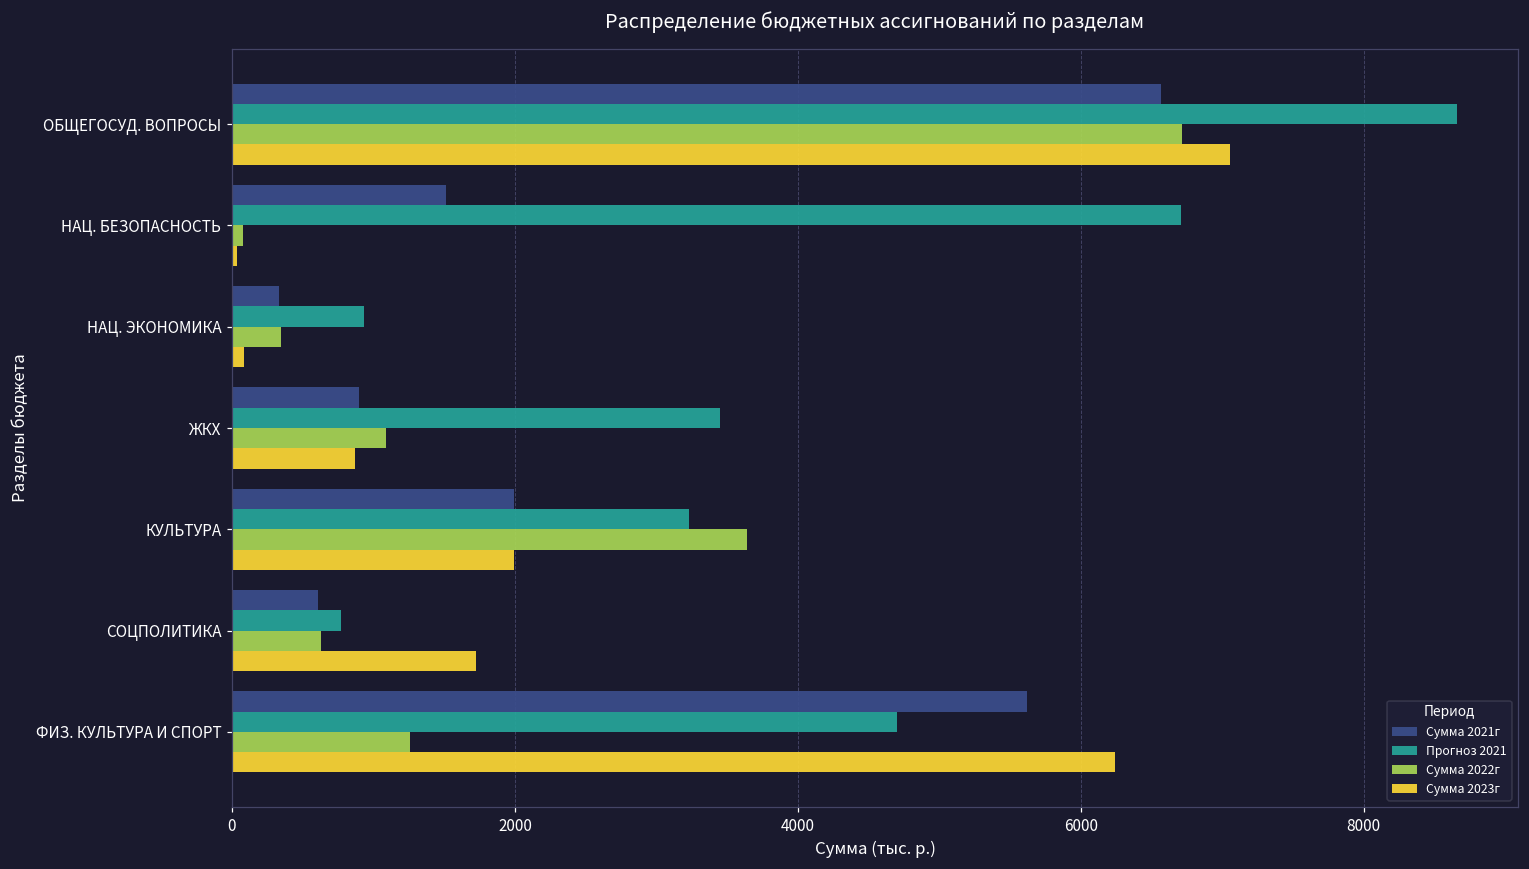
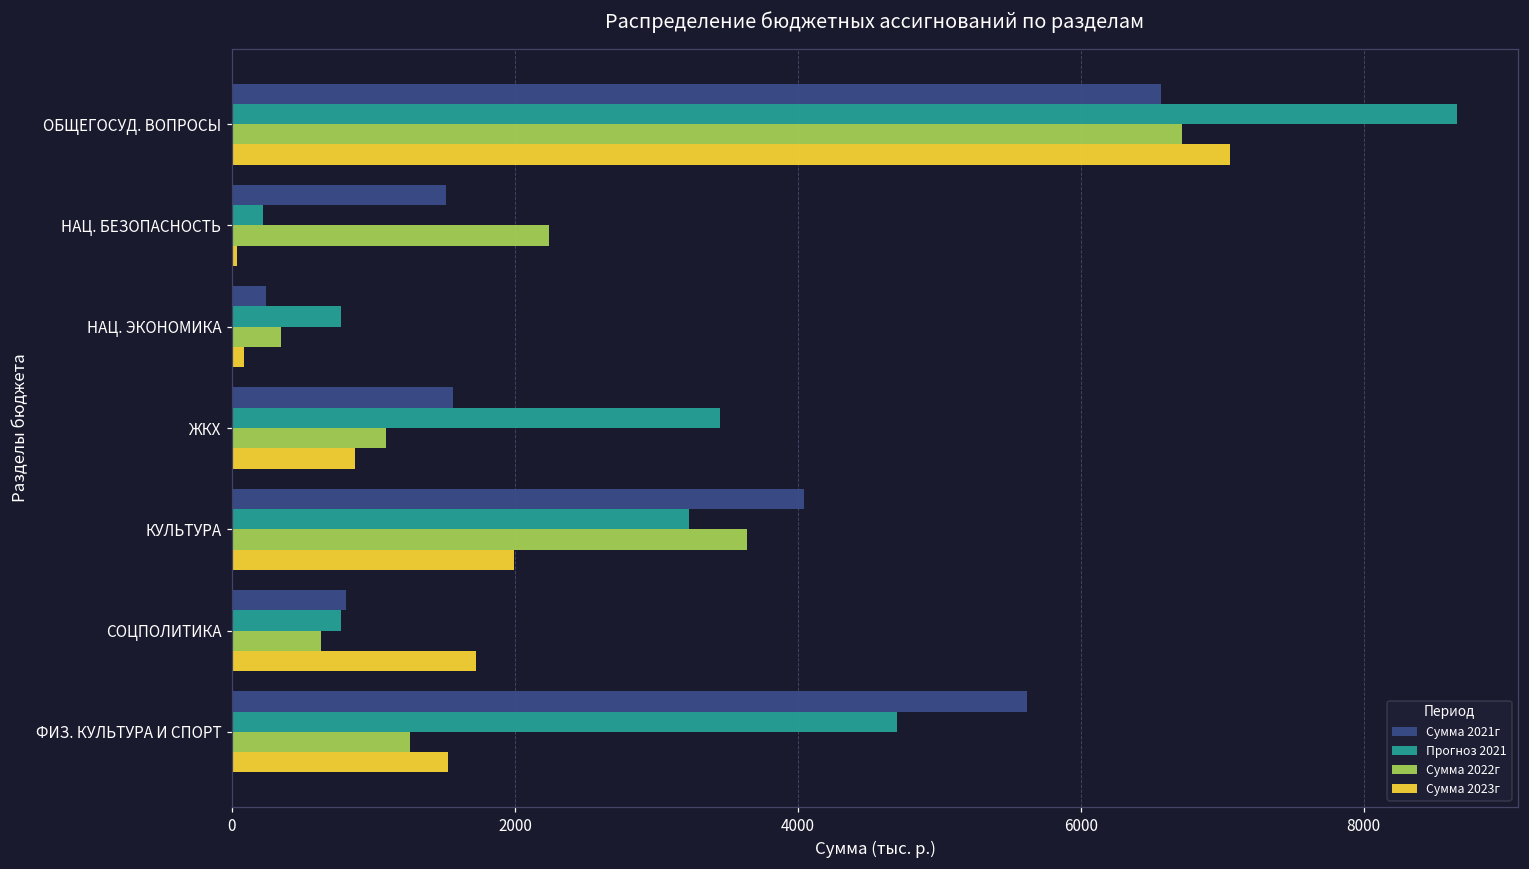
Прогноз 2021, НАЦ. БЕЗОПАСНОСТЬ: 6710 -> 220
Сумма 2022г, НАЦ. БЕЗОПАСНОСТЬ: 80 -> 2240
Сумма 2021г, НАЦ. ЭКОНОМИКА: 330 -> 240
Прогноз 2021, НАЦ. ЭКОНОМИКА: 930 -> 770
Сумма 2021г, ЖКХ: 900 -> 1570
Сумма 2021г, КУЛЬТУРА: 1990 -> 4050
Сумма 2021г, СОЦПОЛИТИКА: 610 -> 800
Сумма 2023г, ФИЗ. КУЛЬТУРА И СПОРТ: 6240 -> 1520
